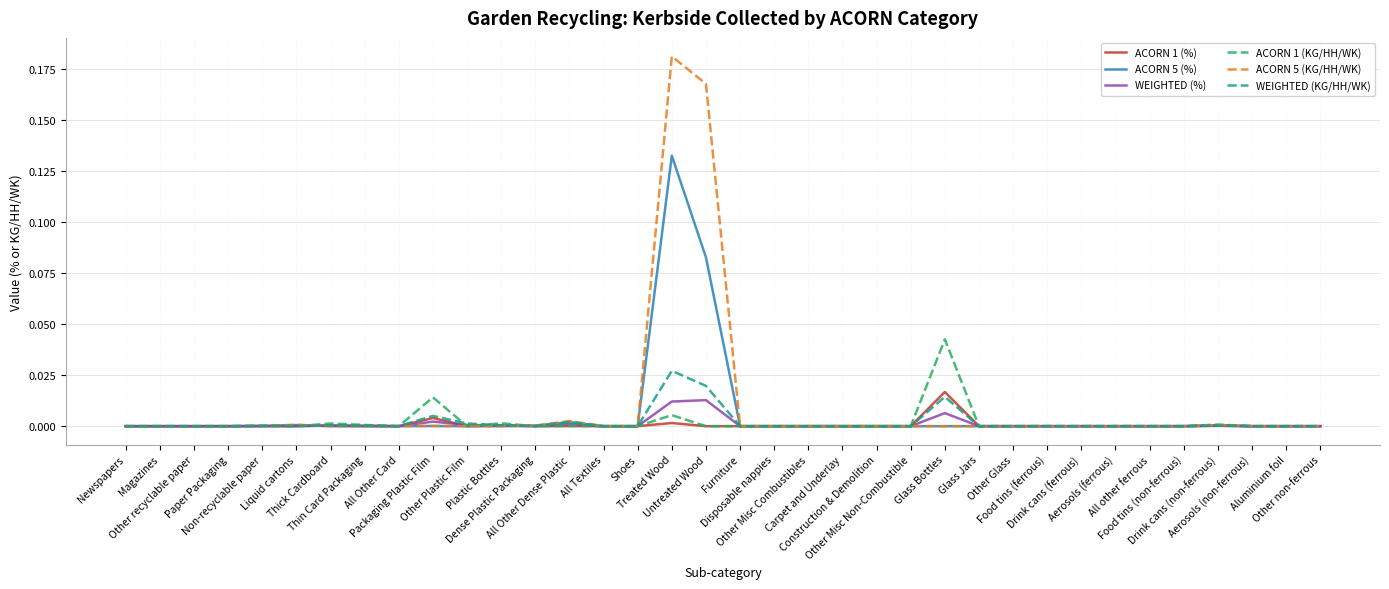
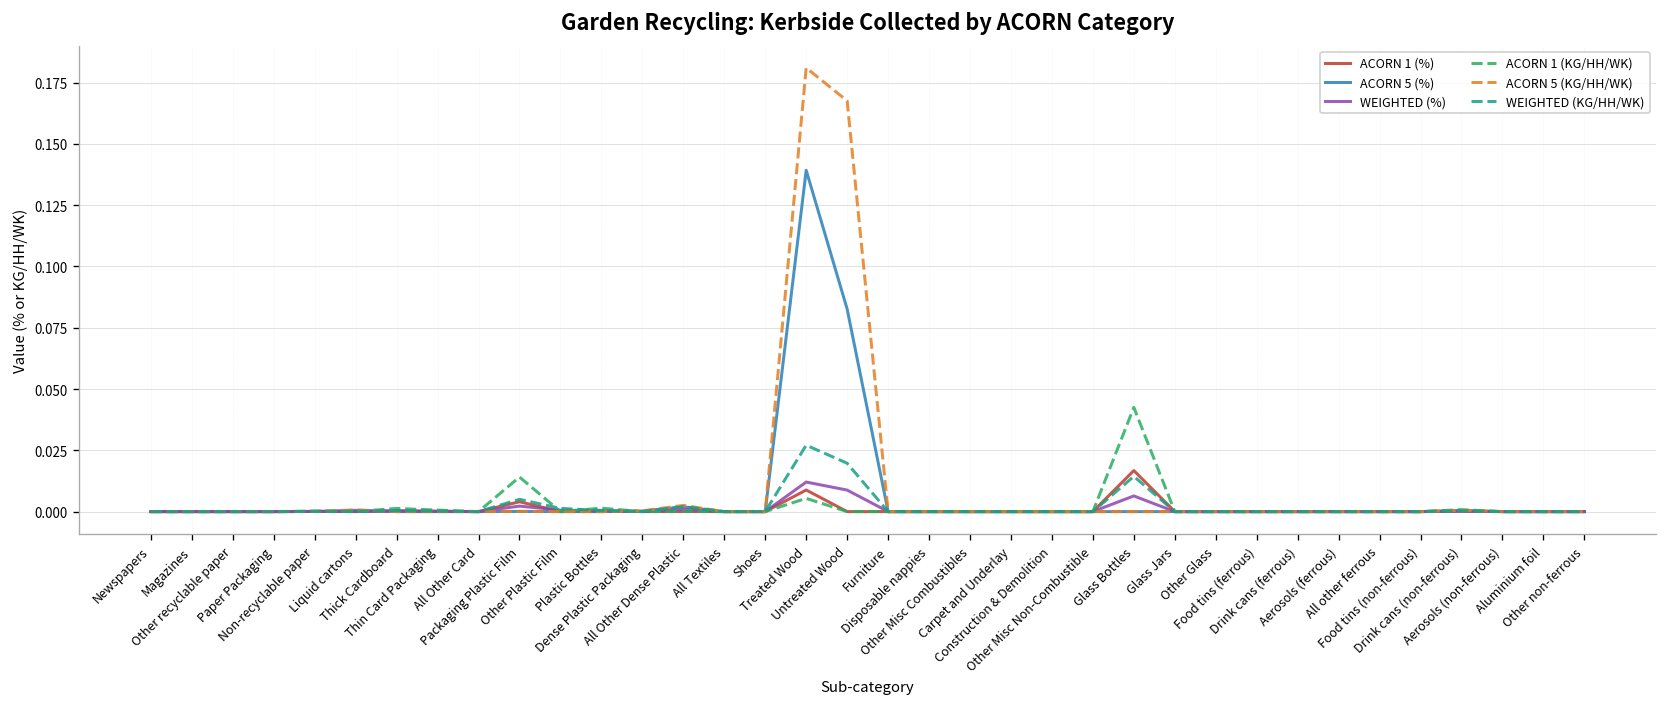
ACORN 1 (%), Treated Wood: 0.002 -> 0.009
ACORN 5 (%), Treated Wood: 0.132 -> 0.139
WEIGHTED (%), Untreated Wood: 0.013 -> 0.009
